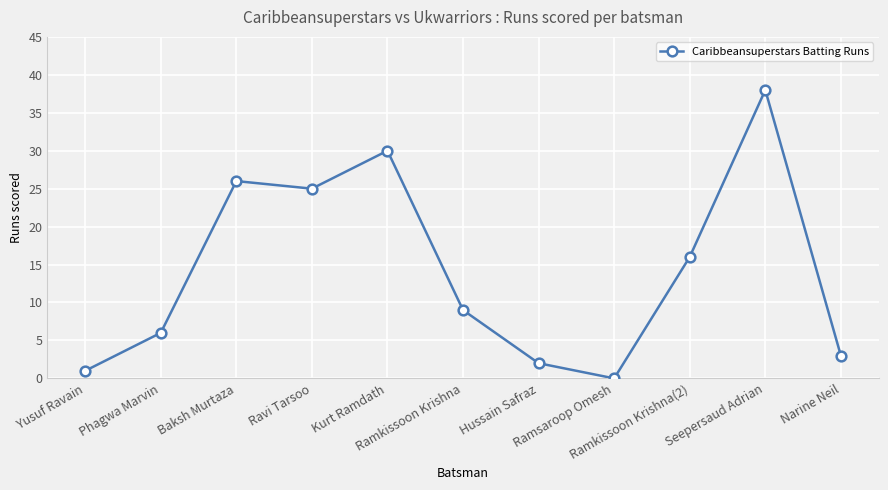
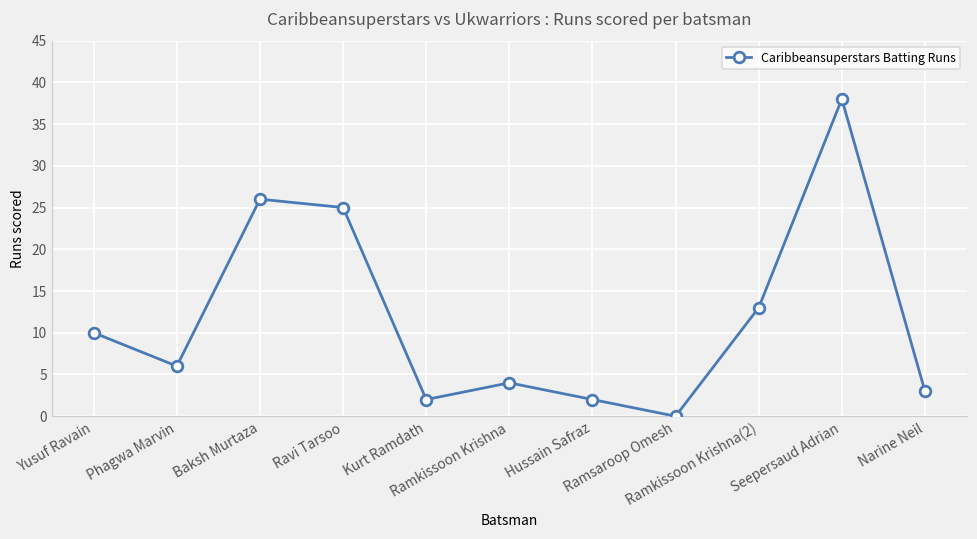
Yusuf Ravain: 1 -> 10
Kurt Ramdath: 30 -> 2
Ramkissoon Krishna: 9 -> 4
Ramkissoon Krishna(2): 16 -> 13
